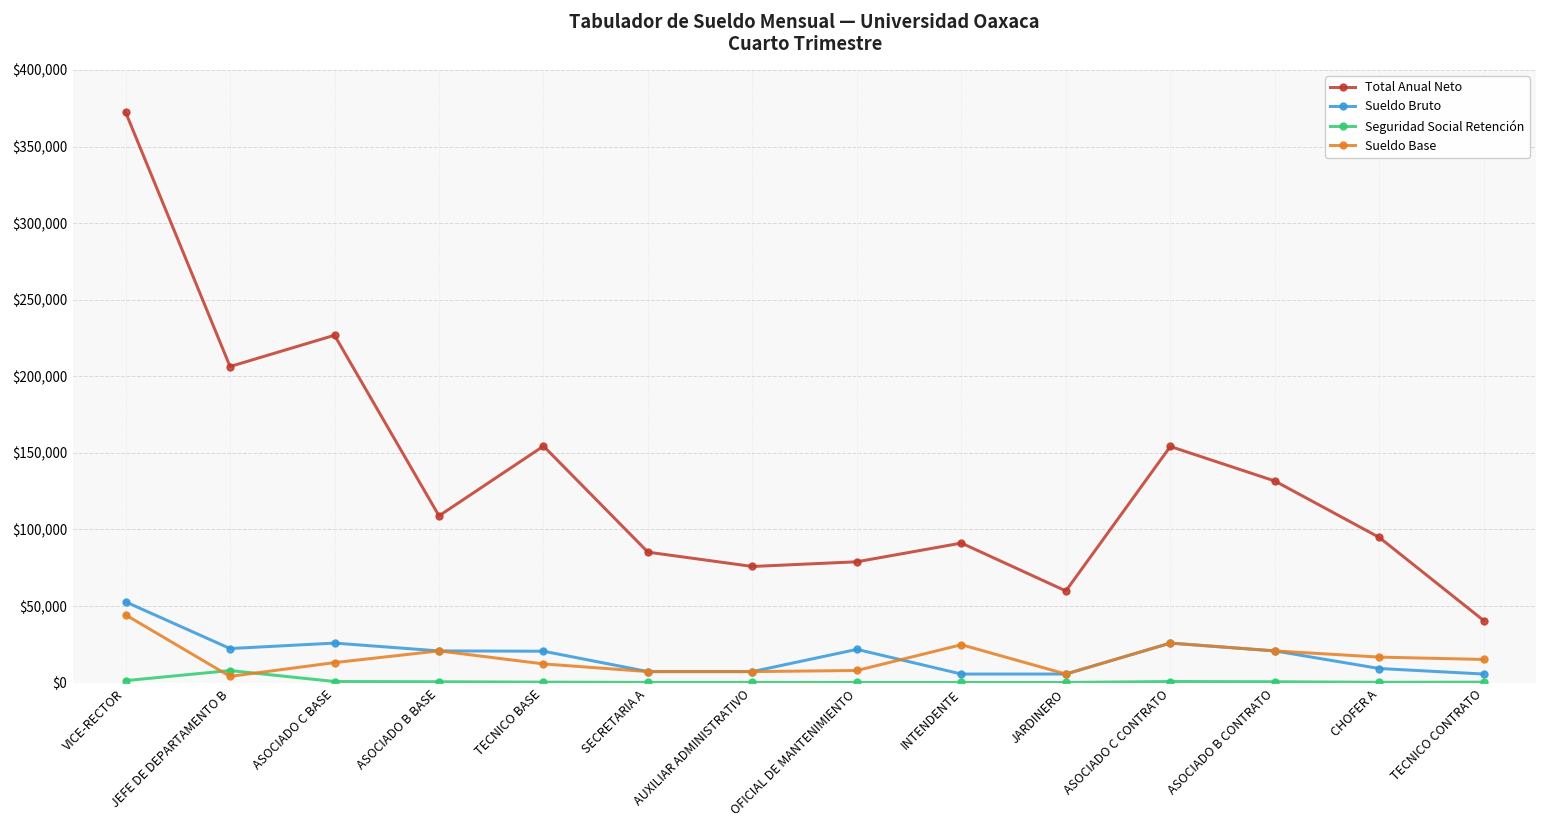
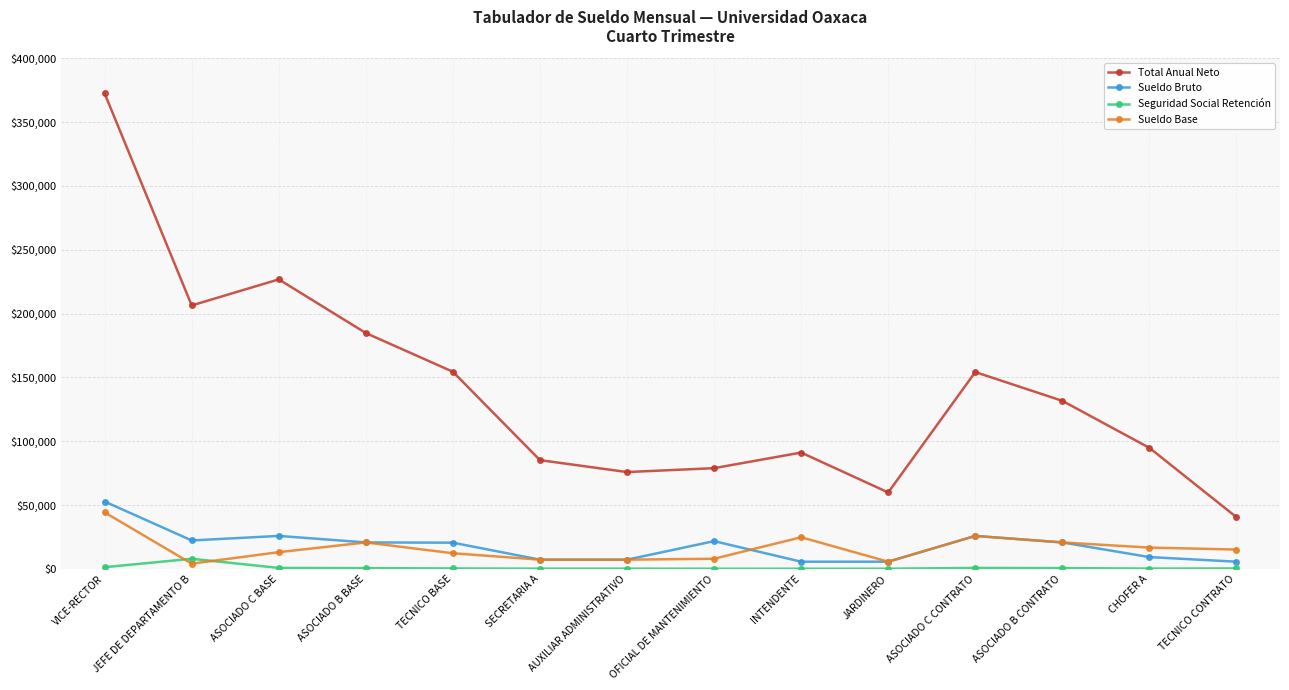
Total Anual Neto, ASOCIADO B BASE: $109,000 -> $185,000
